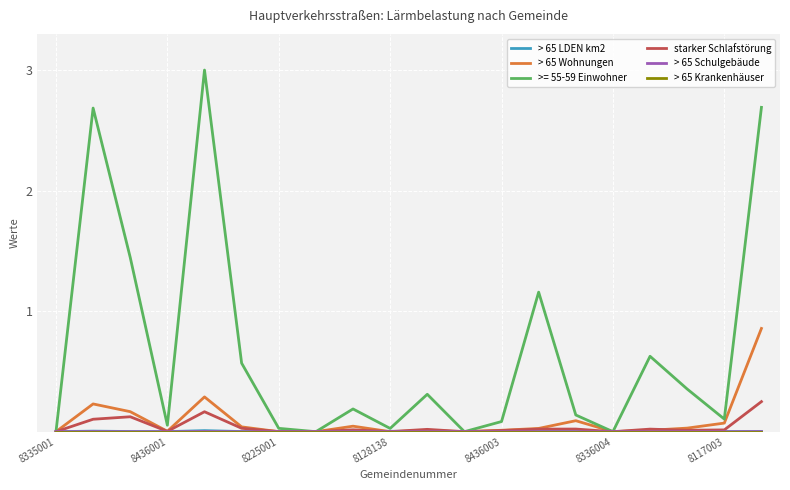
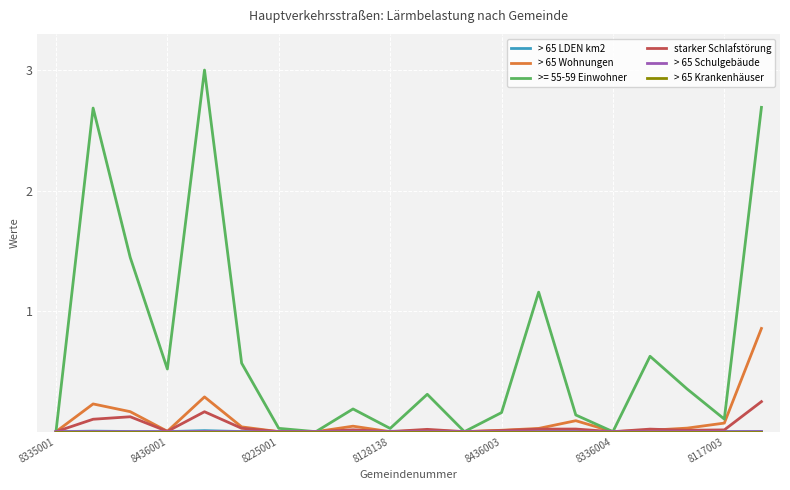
>= 55-59 Einwohner, 8436001: 0.05 -> 0.52
>= 55-59 Einwohner, 8436003: 0.08 -> 0.16
